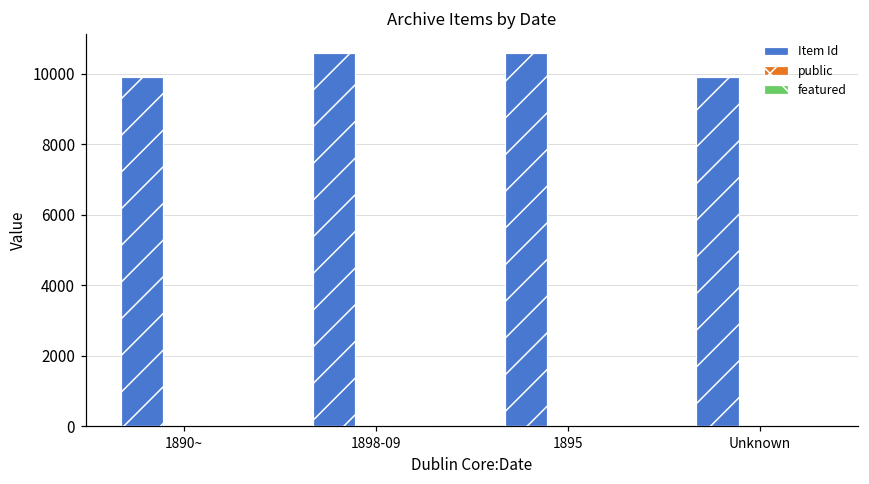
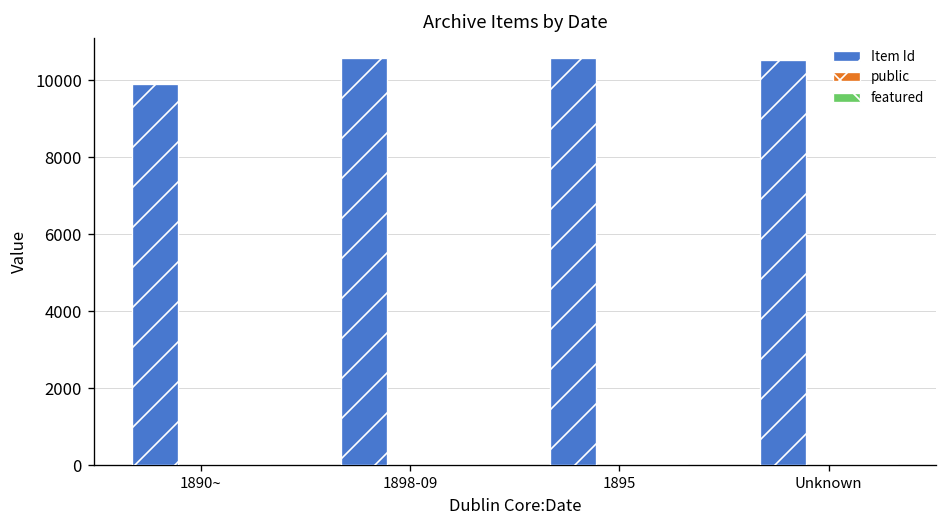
Item Id, Unknown: 9900 -> 10500
